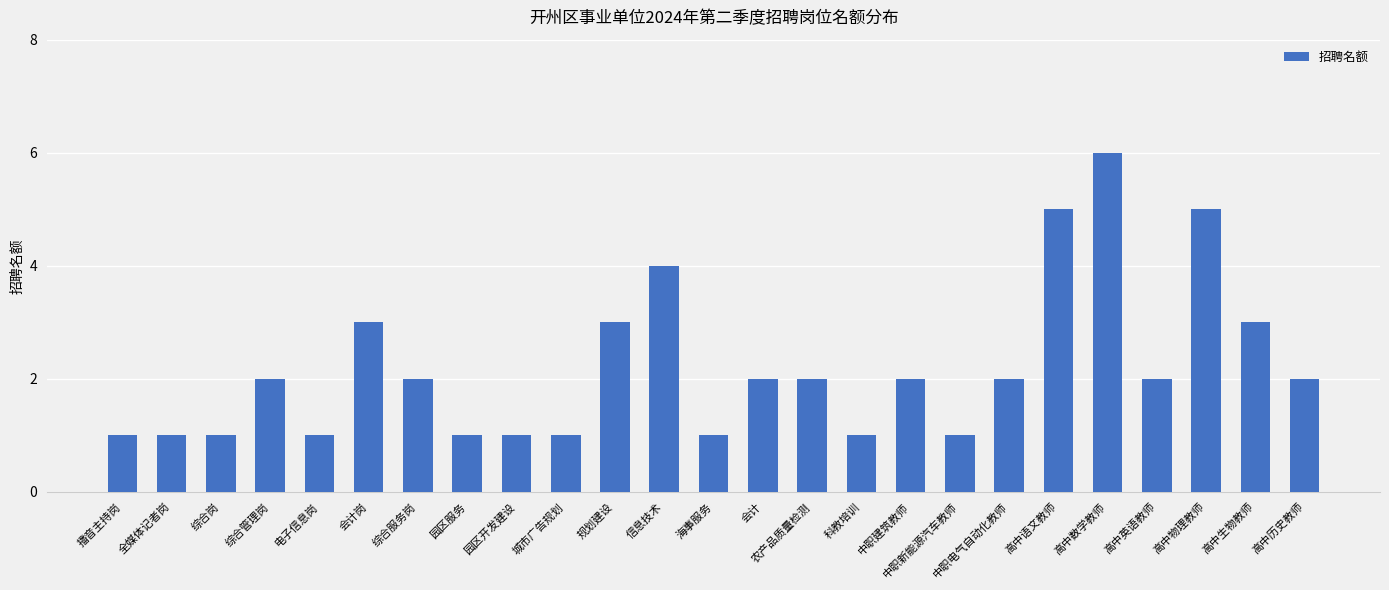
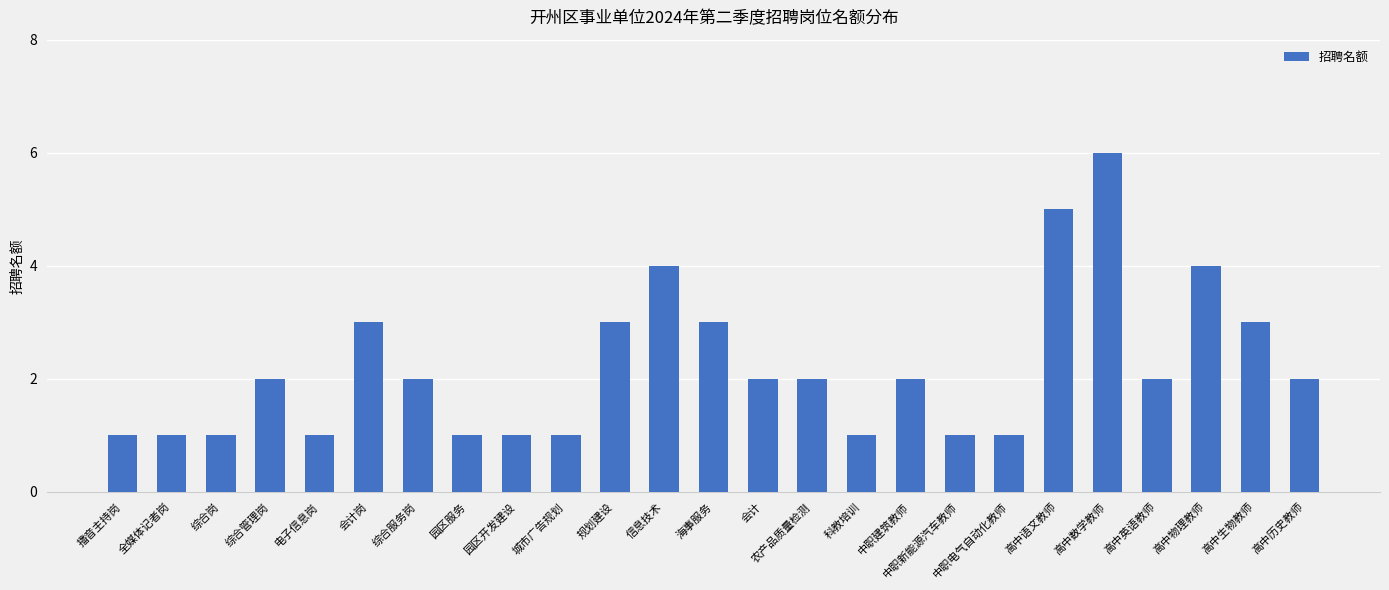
海事服务: 1 -> 3
中职电气自动化教师: 2 -> 1
高中物理教师: 5 -> 4
